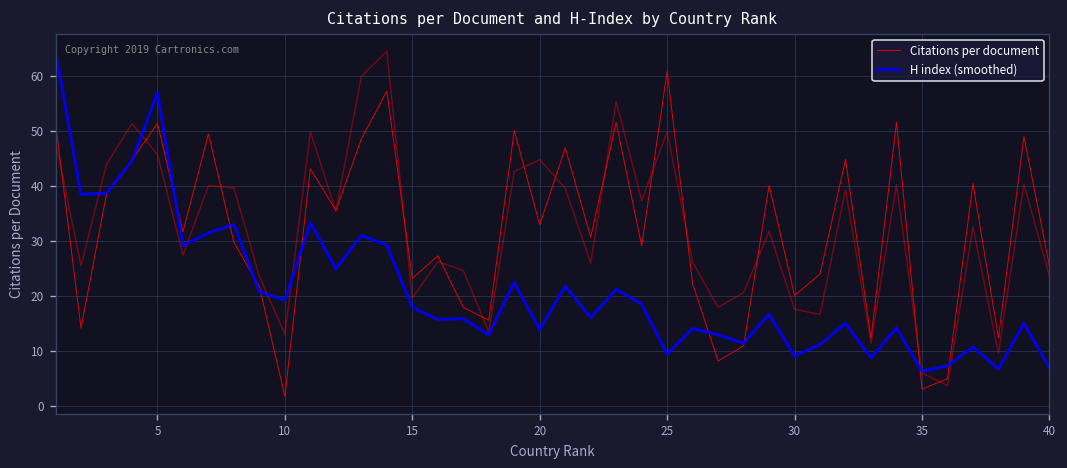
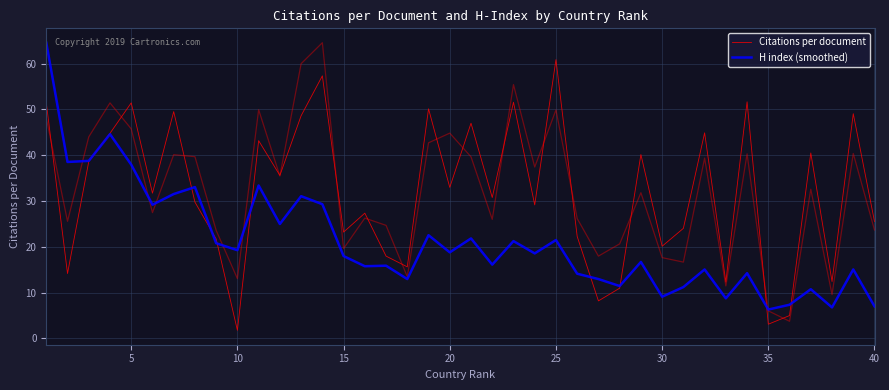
H index (smoothed), 5: 57 -> 38
H index (smoothed), 20: 14 -> 19
H index (smoothed), 25: 9 -> 21
